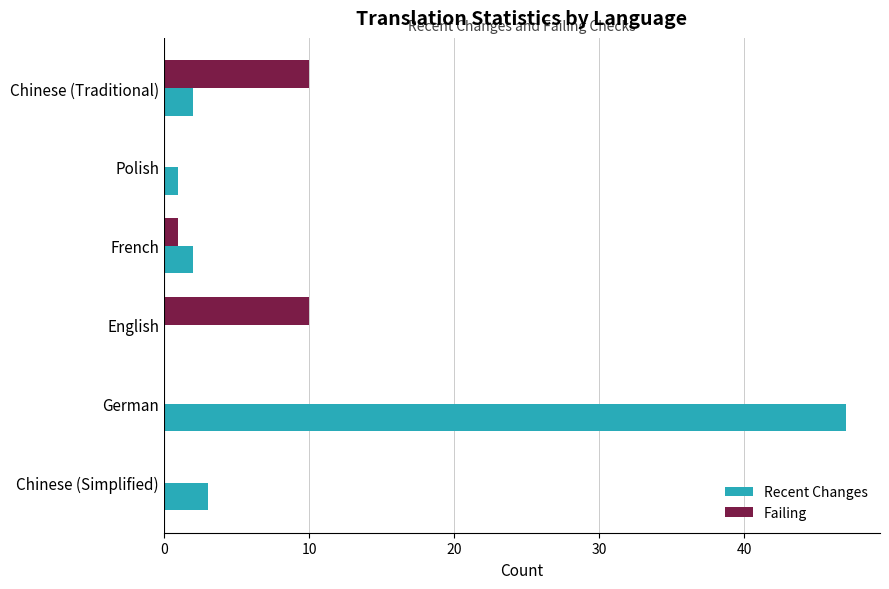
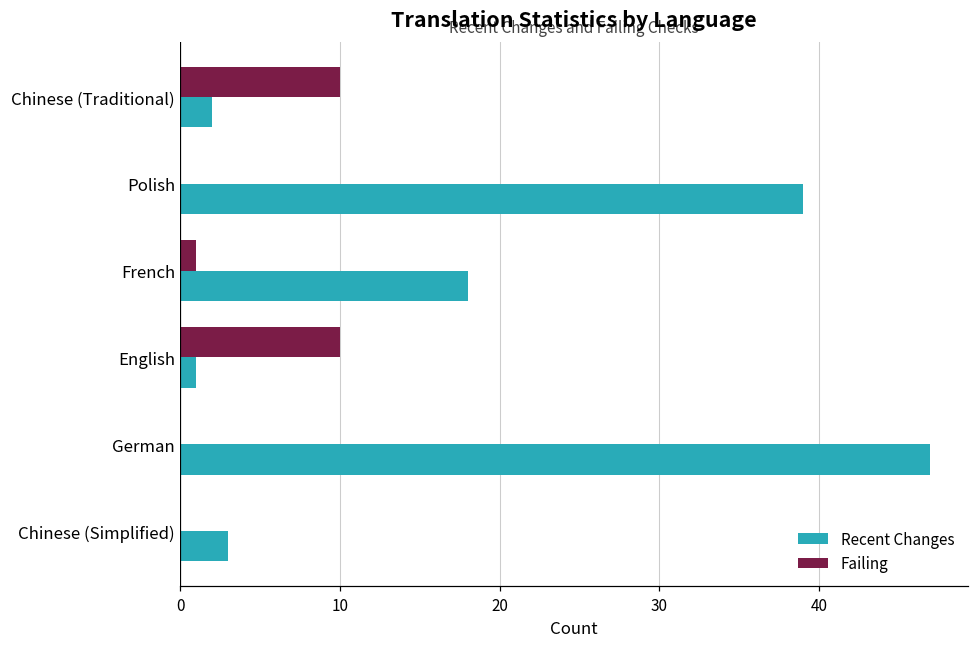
Recent Changes, Polish: 1 -> 39
Recent Changes, French: 2 -> 18
Recent Changes, English: 0 -> 1
